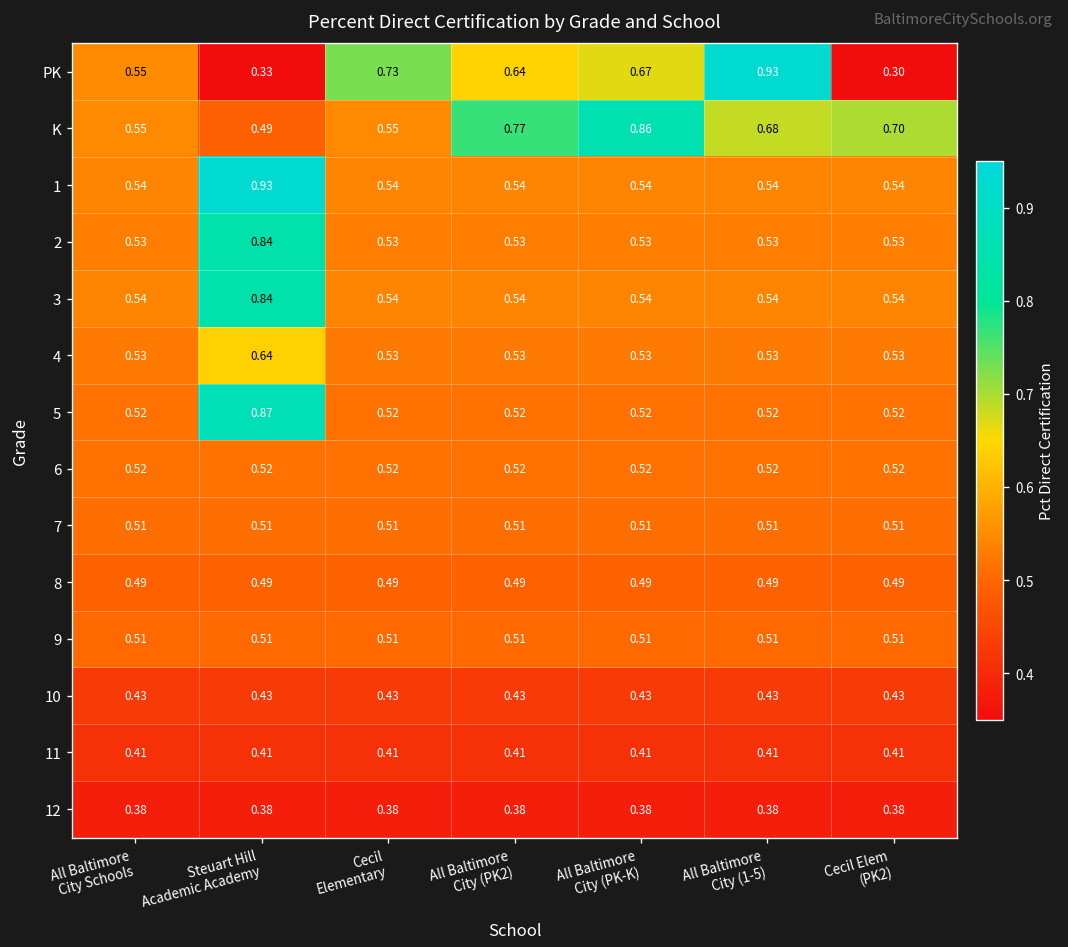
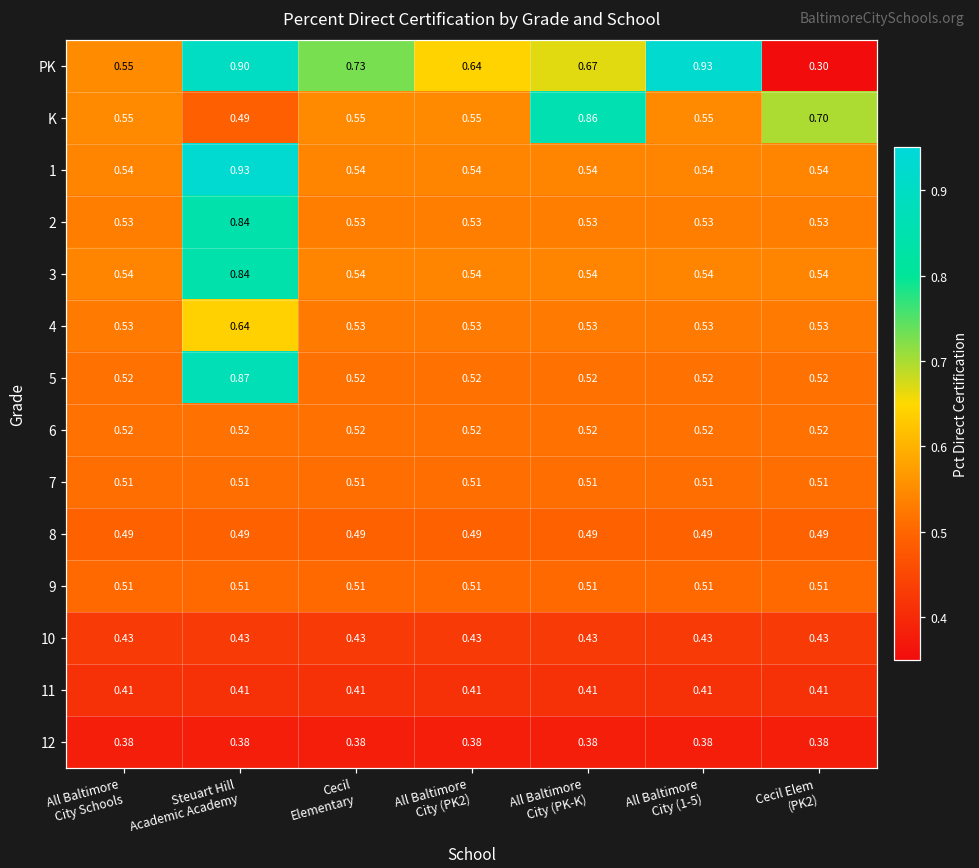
PK, Steuart Hill Academic Academy: 0.33 -> 0.90
K, All Baltimore City (PK2): 0.77 -> 0.55
K, All Baltimore City (1-5): 0.68 -> 0.55
